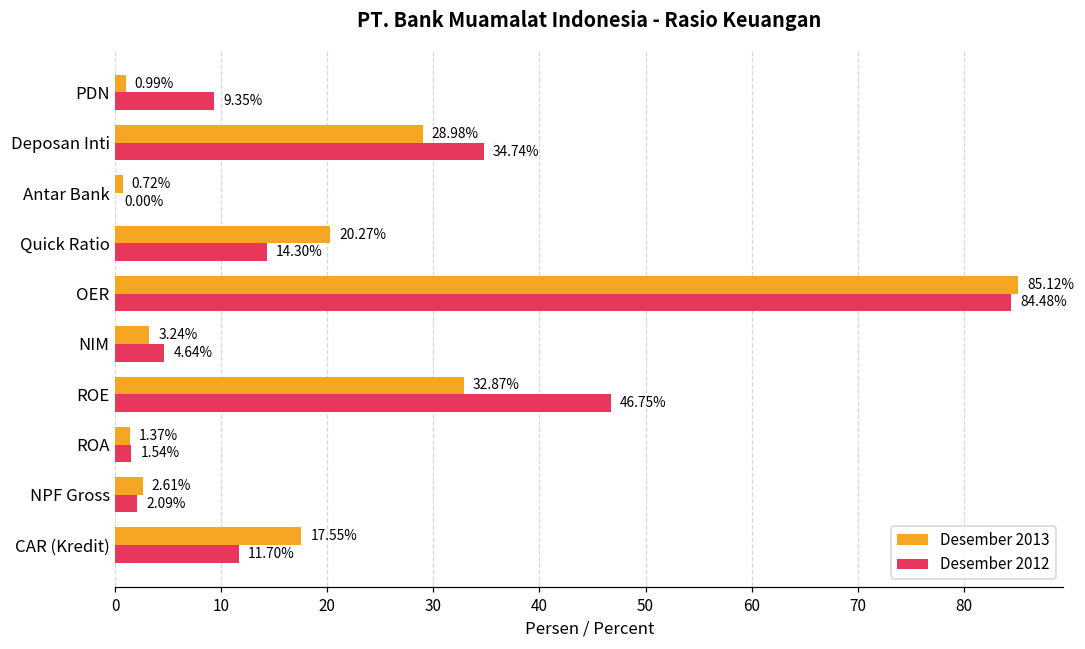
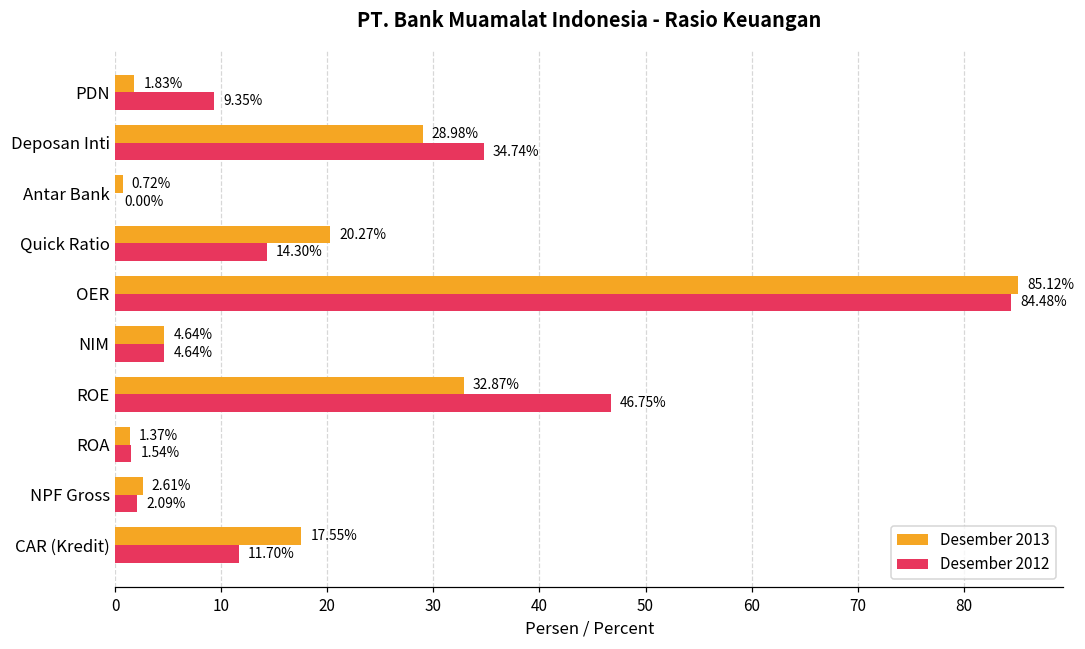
Desember 2013, PDN: 0.99% -> 1.83%
Desember 2013, NIM: 3.24% -> 4.64%
